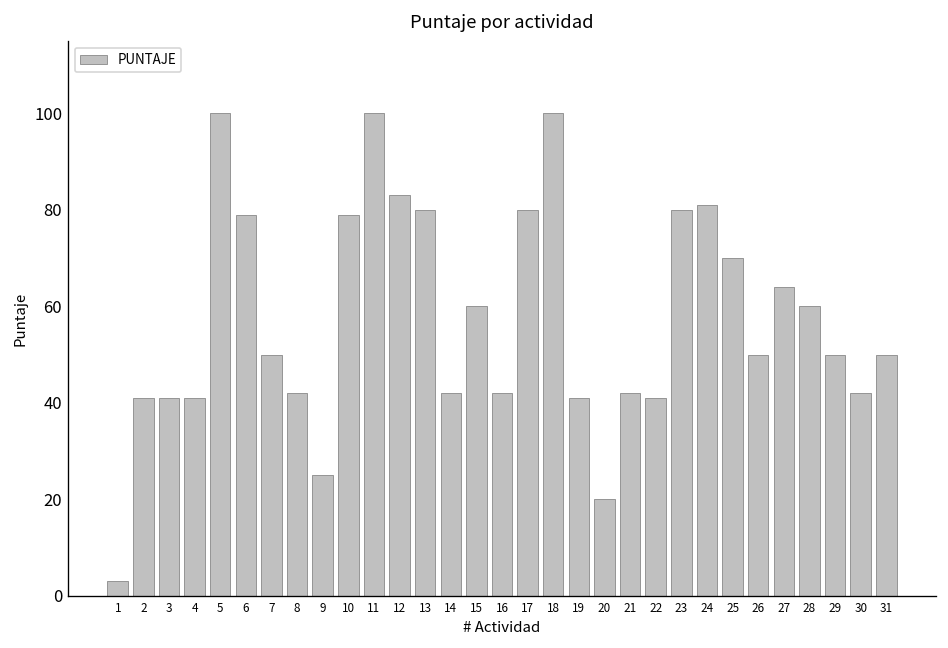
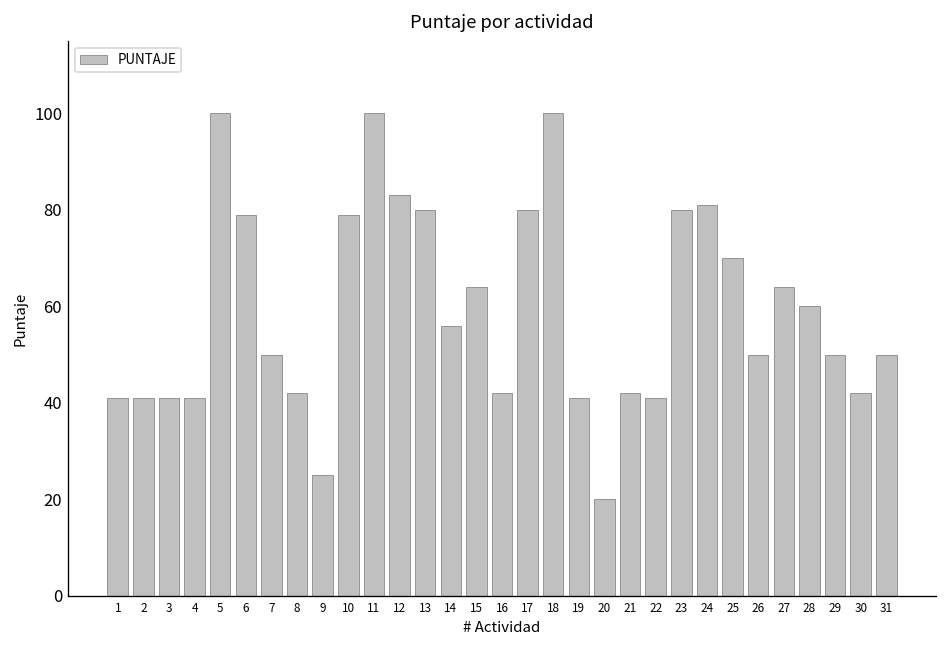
1: 3 -> 41
14: 42 -> 56
15: 60 -> 64
